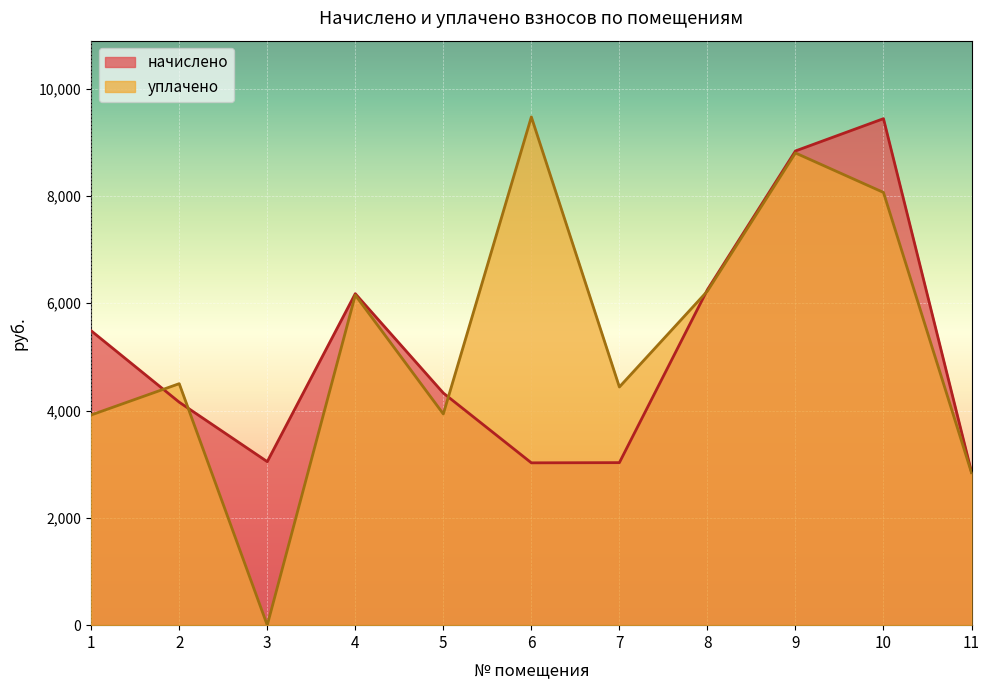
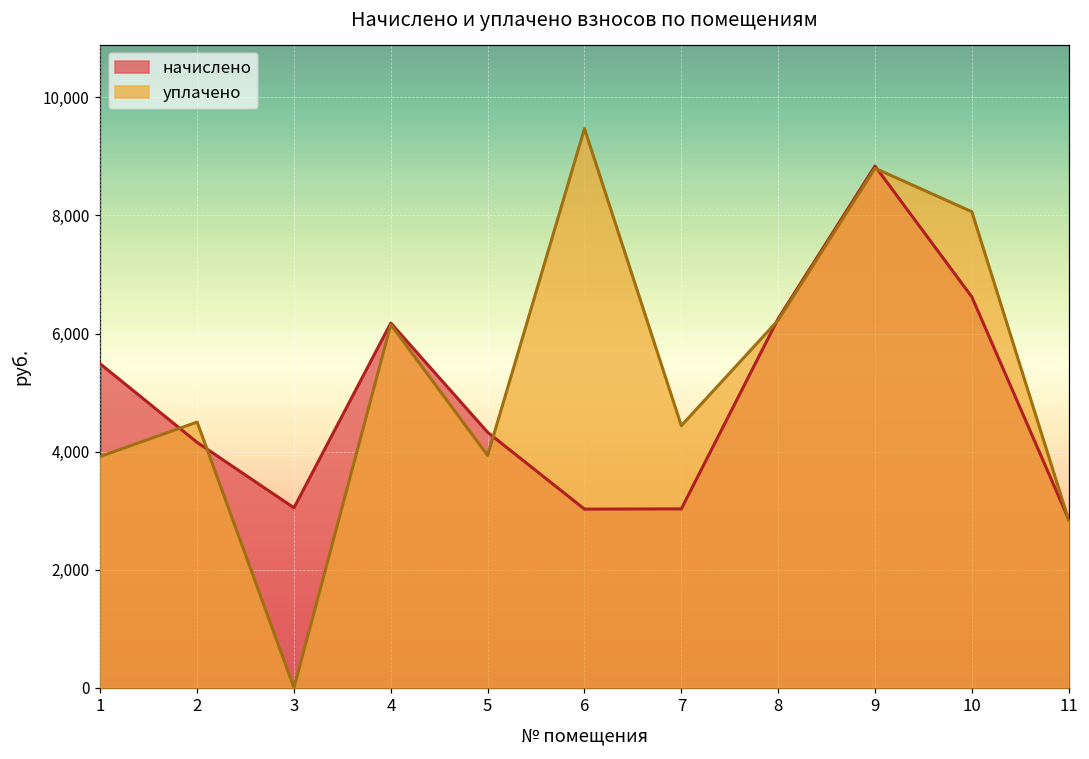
начислено, 10: 9,400 -> 6,600
